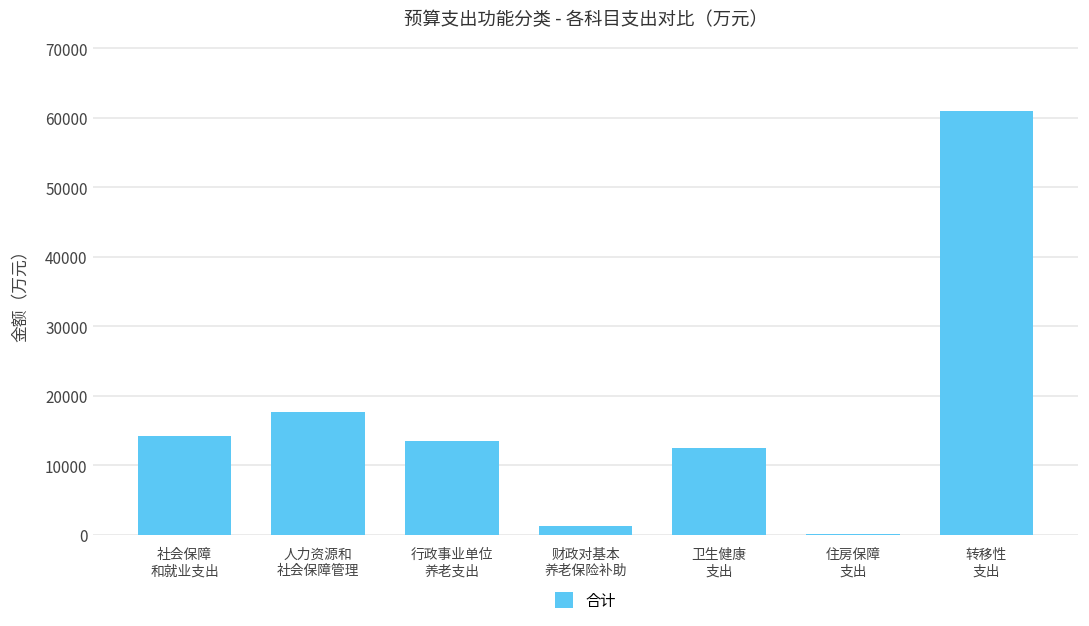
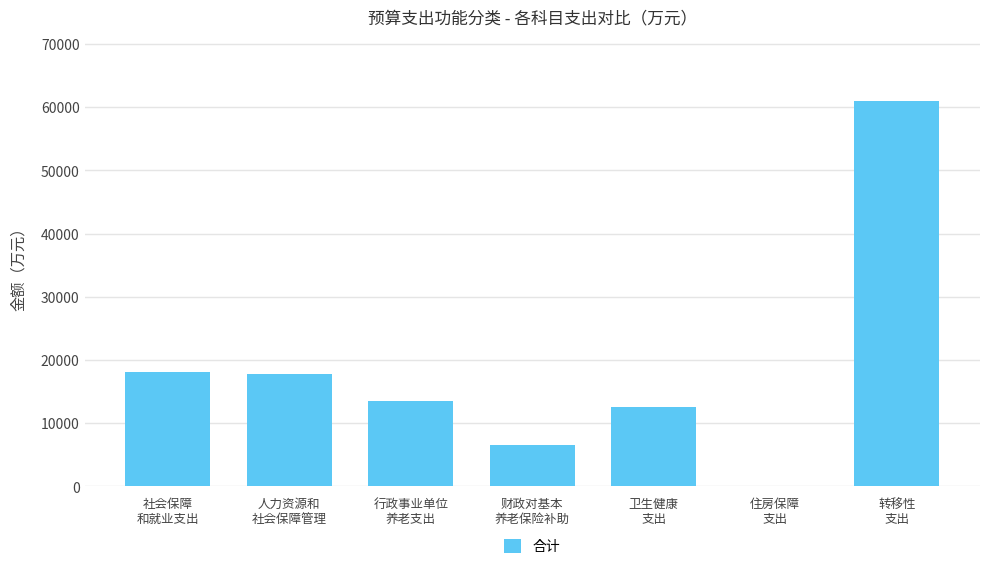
社会保障 和就业支出: 14000 -> 18000
财政对基本 养老保险补助: 1000 -> 7000
